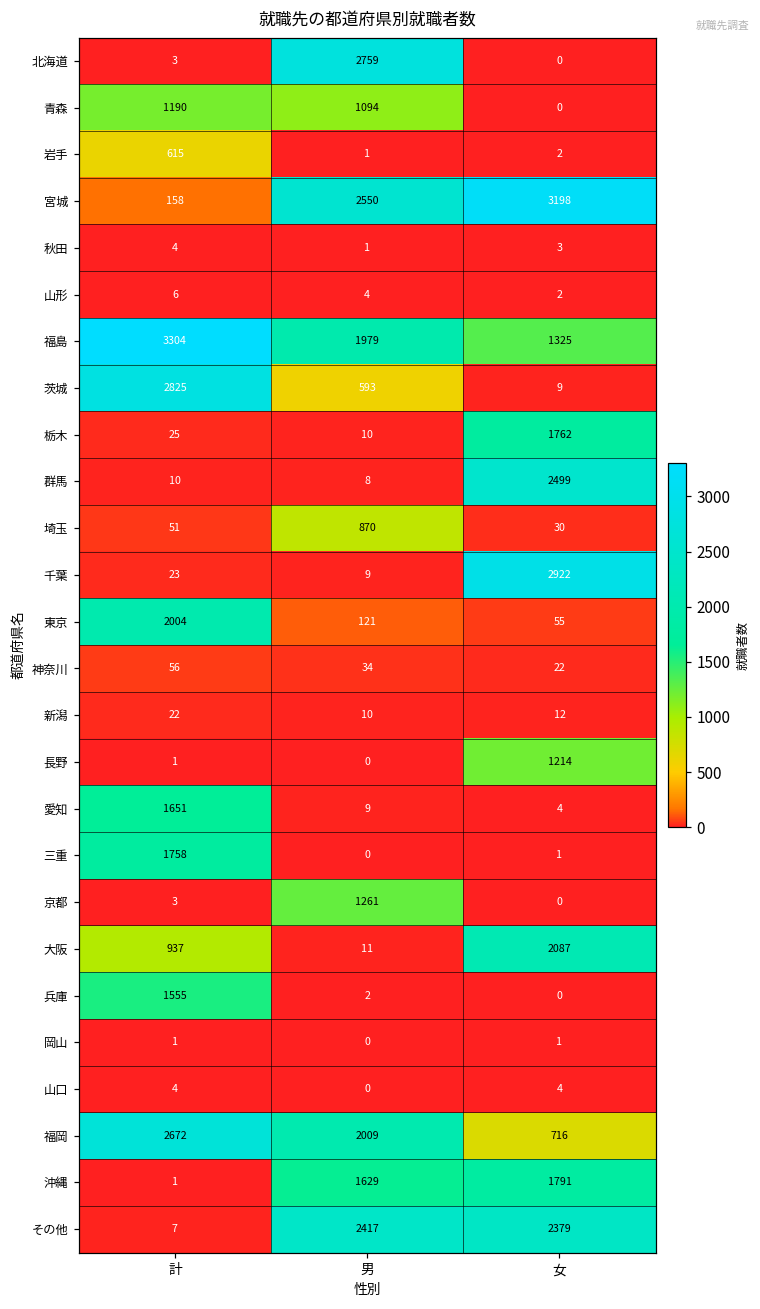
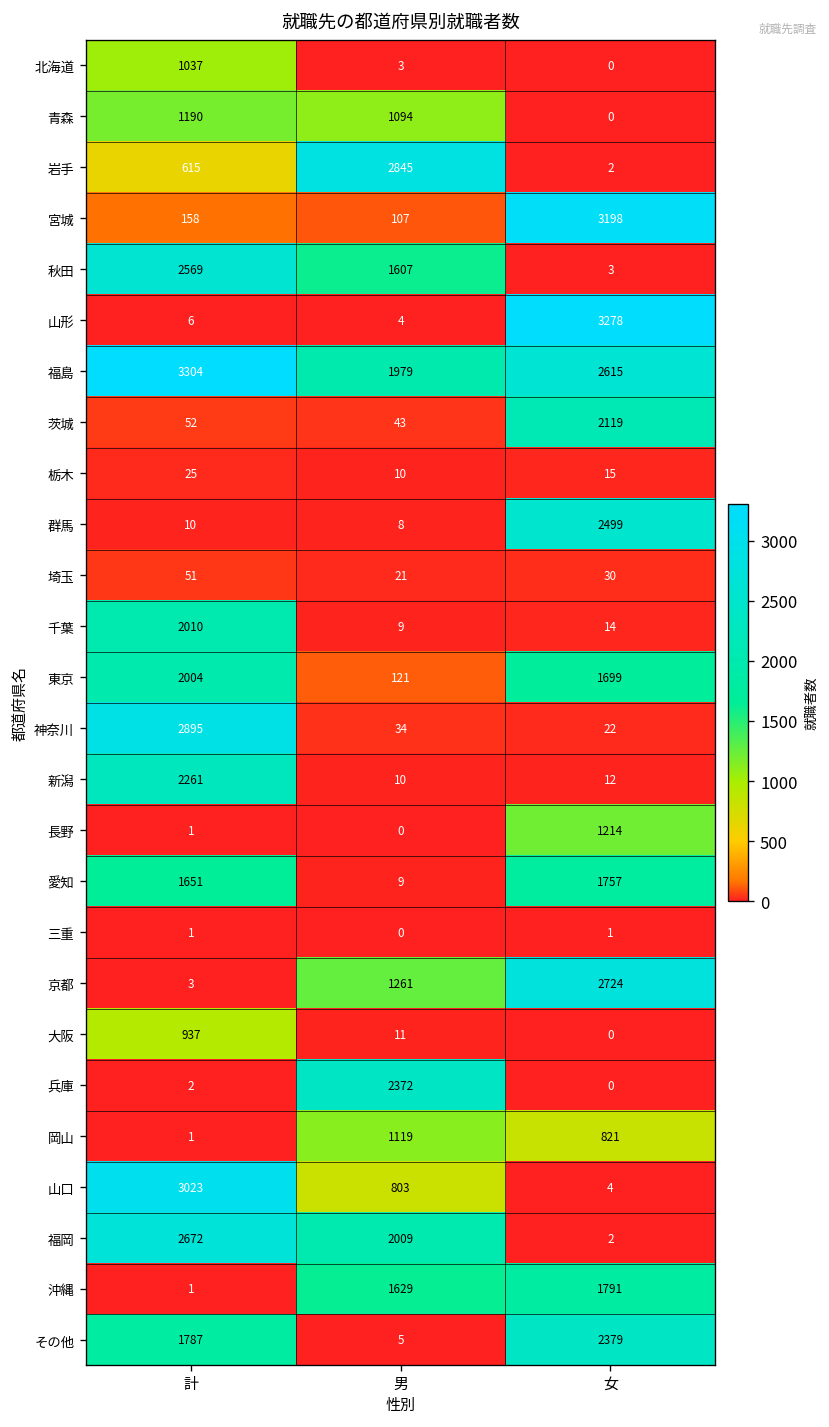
北海道, 計: 3 -> 1037
北海道, 男: 2759 -> 3
岩手, 男: 1 -> 2845
宮城, 男: 2550 -> 107
秋田, 計: 4 -> 2569
秋田, 男: 1 -> 1607
山形, 女: 2 -> 3278
福島, 女: 1325 -> 2615
茨城, 計: 2825 -> 52
茨城, 男: 593 -> 43
茨城, 女: 9 -> 2119
栃木, 女: 1762 -> 15
埼玉, 男: 870 -> 21
千葉, 計: 23 -> 2010
千葉, 女: 2922 -> 14
東京, 女: 55 -> 1699
神奈川, 計: 56 -> 2895
新潟, 計: 22 -> 2261
愛知, 女: 4 -> 1757
三重, 計: 1758 -> 1
京都, 女: 0 -> 2724
大阪, 女: 2087 -> 0
兵庫, 計: 1555 -> 2
兵庫, 男: 2 -> 2372
岡山, 男: 0 -> 1119
岡山, 女: 1 -> 821
山口, 計: 4 -> 3023
山口, 男: 0 -> 803
福岡, 女: 716 -> 2
その他, 計: 7 -> 1787
その他, 男: 2417 -> 5
